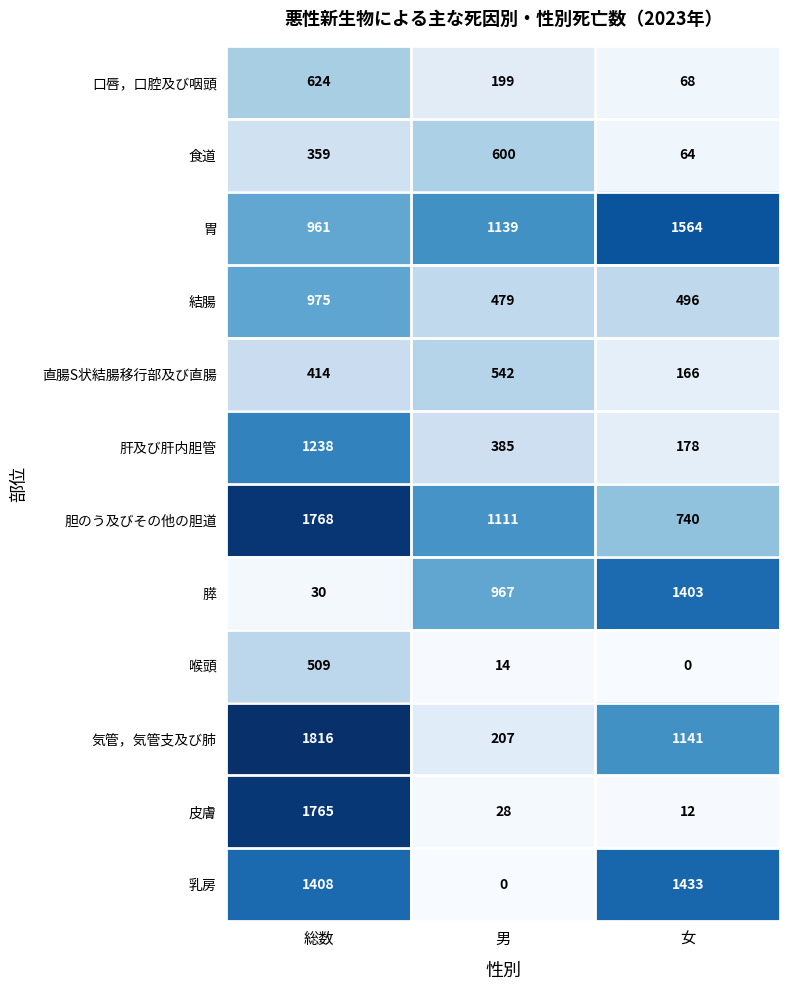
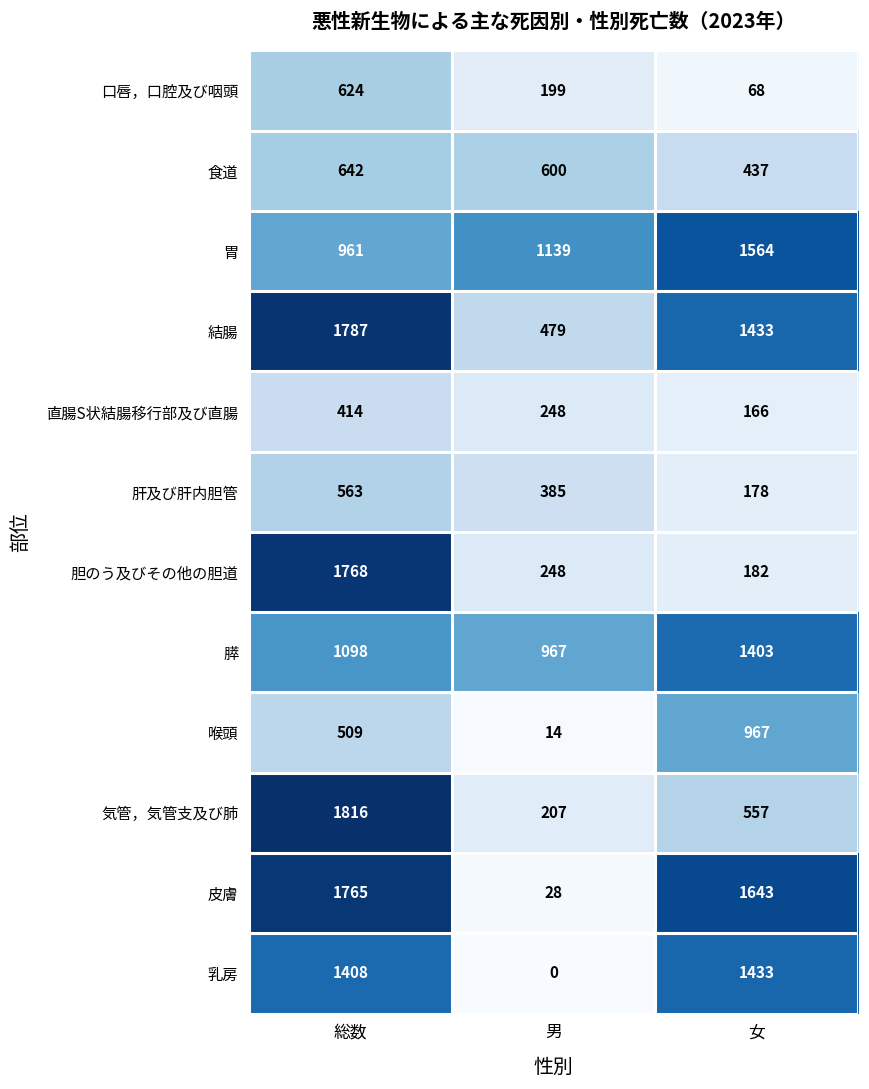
食道, 総数: 359 -> 642
食道, 女: 64 -> 437
結腸, 総数: 975 -> 1787
結腸, 女: 496 -> 1433
直腸S状結腸移行部及び直腸, 男: 542 -> 248
肝及び肝内胆管, 総数: 1238 -> 563
胆のう及びその他の胆道, 男: 1111 -> 248
胆のう及びその他の胆道, 女: 740 -> 182
膵, 総数: 30 -> 1098
喉頭, 女: 0 -> 967
気管，気管支及び肺, 女: 1141 -> 557
皮膚, 女: 12 -> 1643
